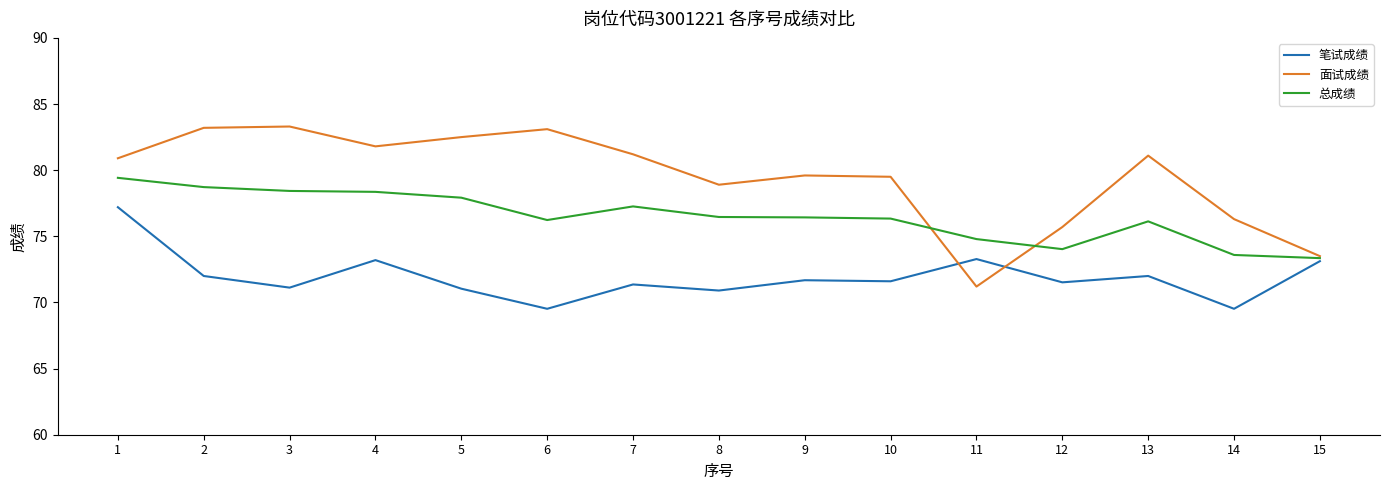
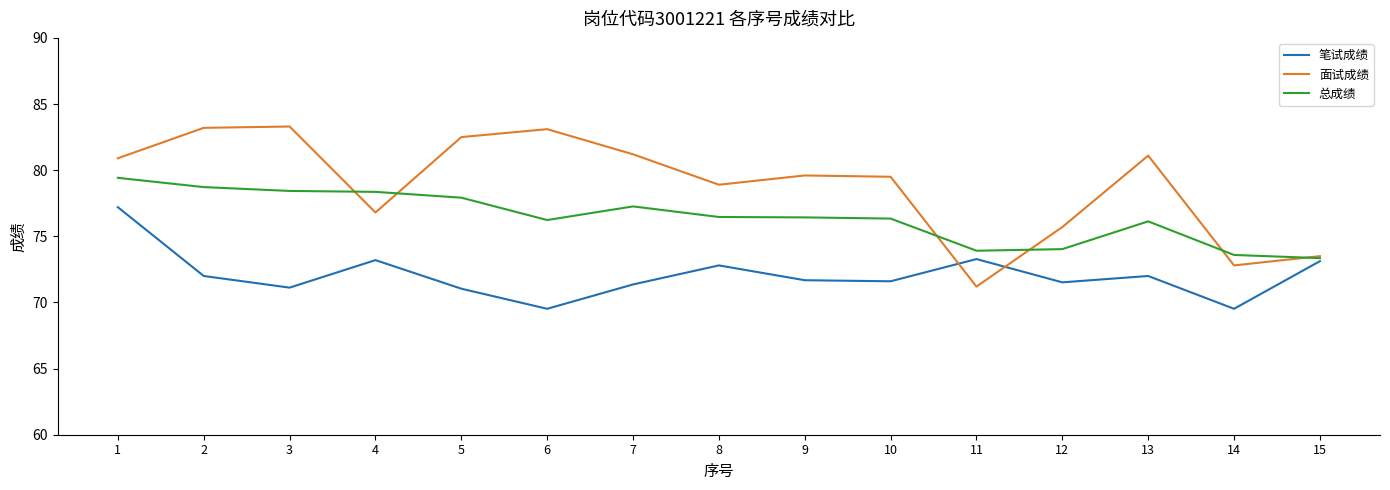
面试成绩, 4: 81.8 -> 76.8
笔试成绩, 8: 70.9 -> 72.8
总成绩, 11: 74.8 -> 73.9
面试成绩, 14: 76.3 -> 72.8
